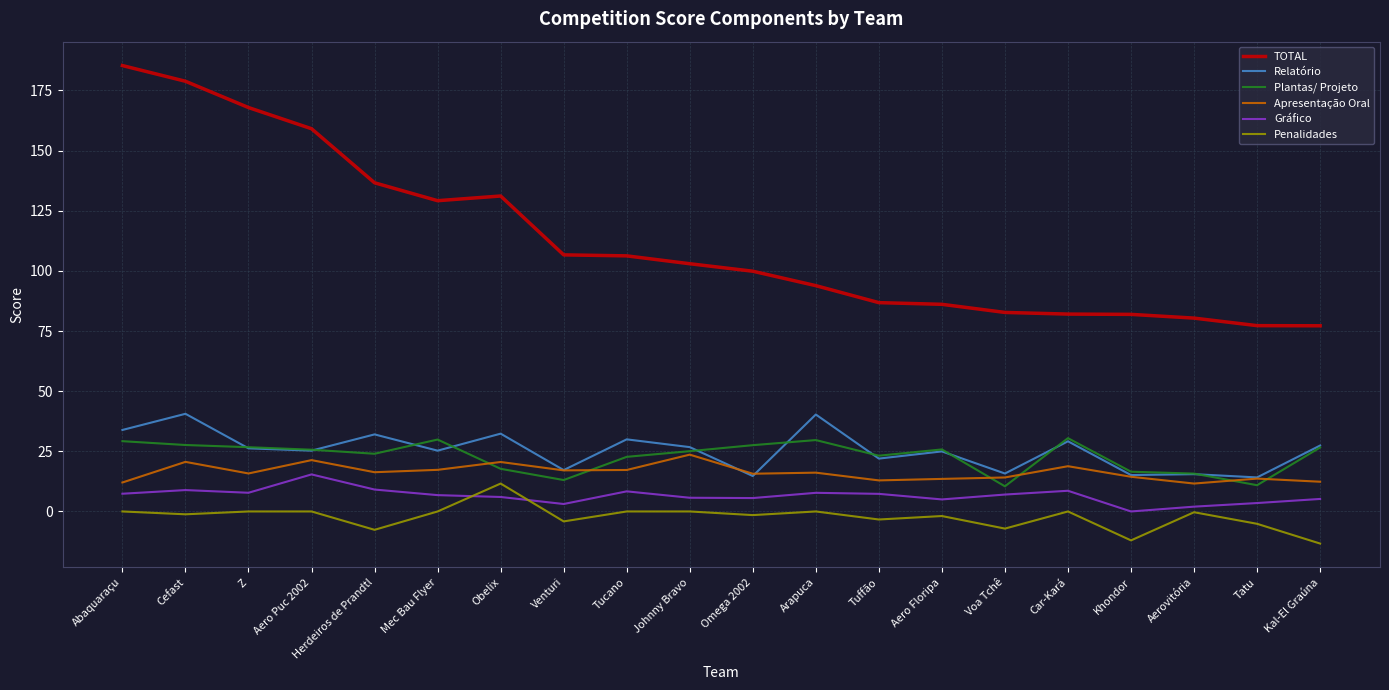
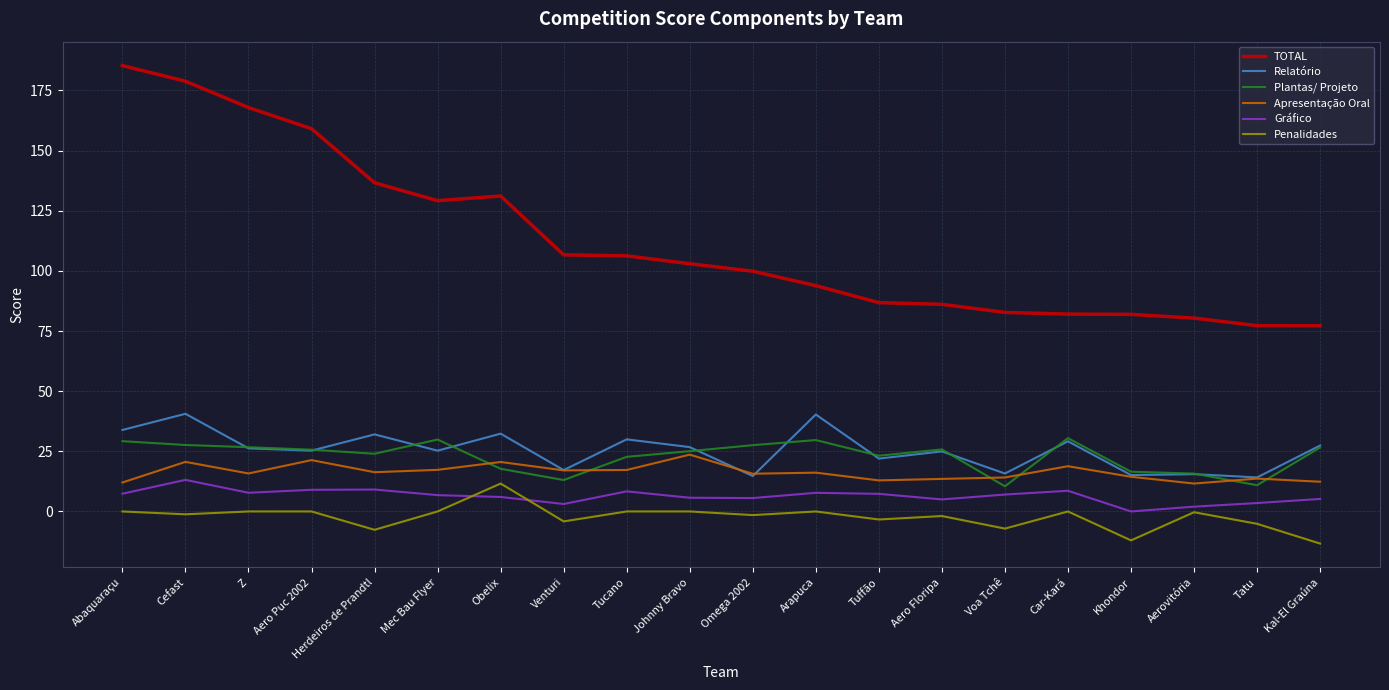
Gráfico, Cefast: 9 -> 13
Gráfico, Aero Puc 2002: 15 -> 9
